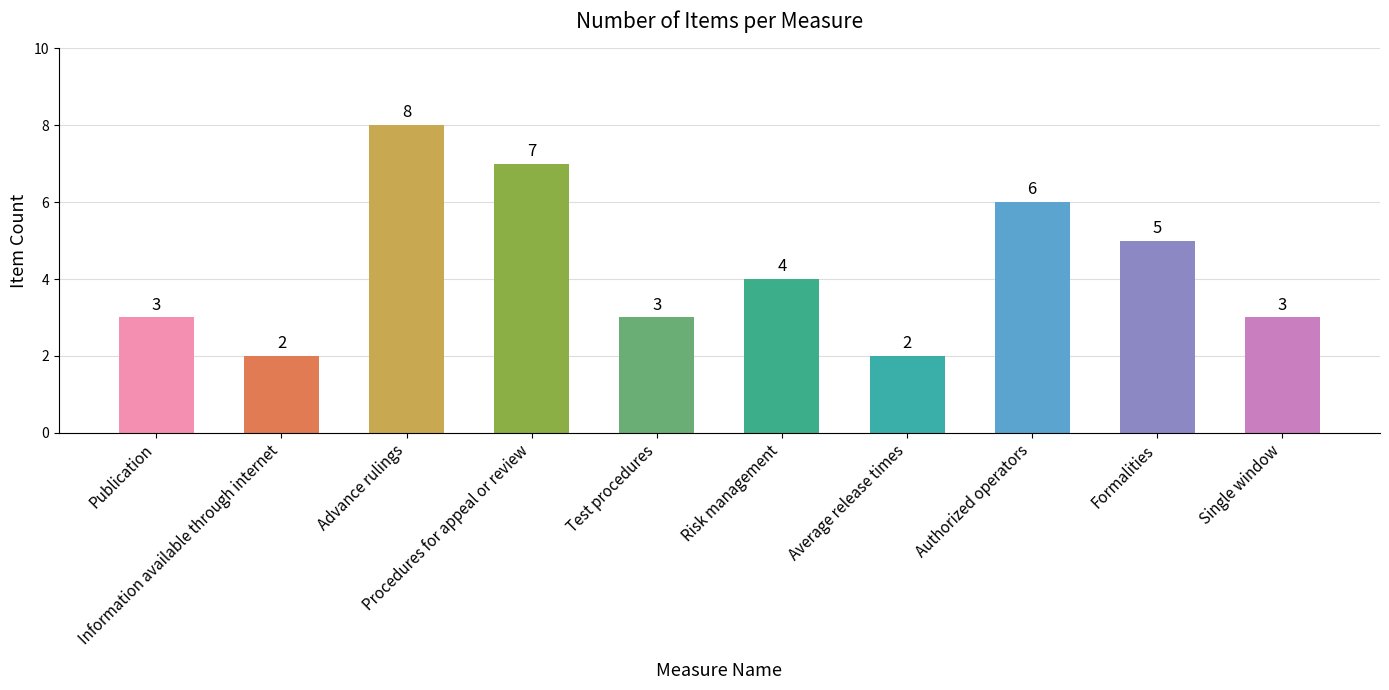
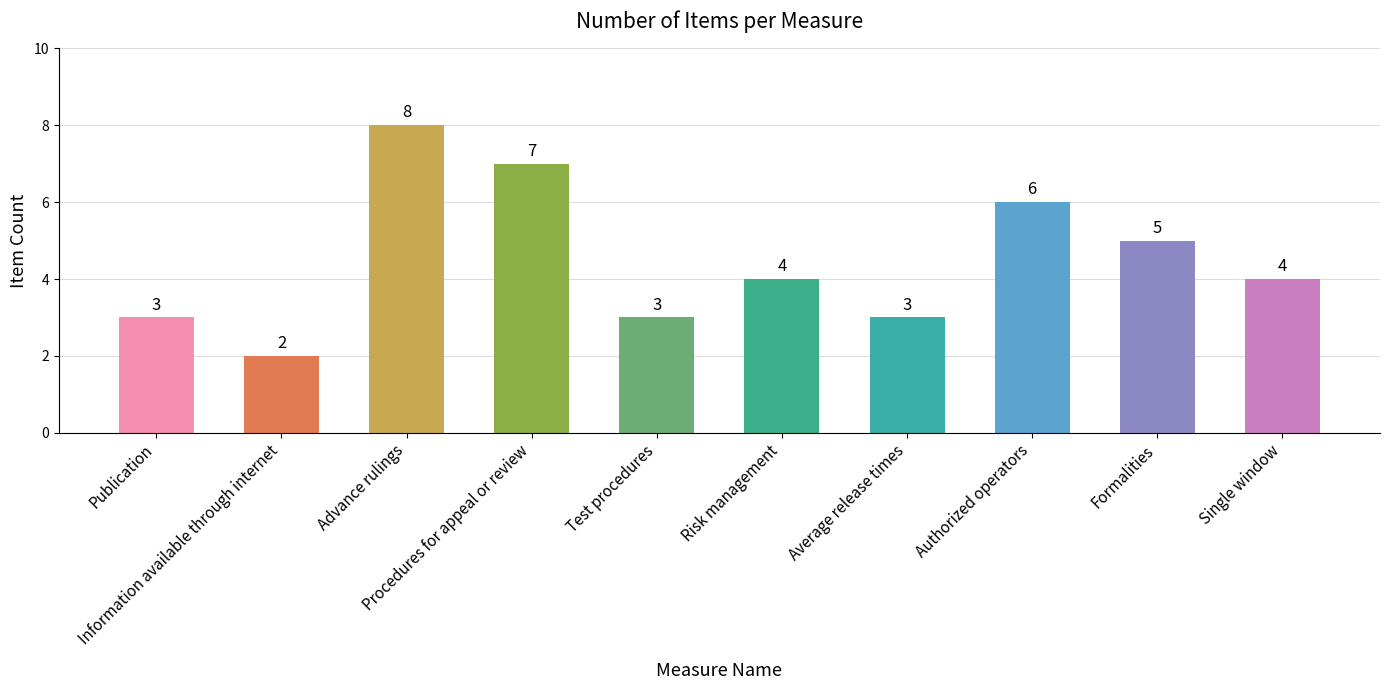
Average release times: 2 -> 3
Single window: 3 -> 4
